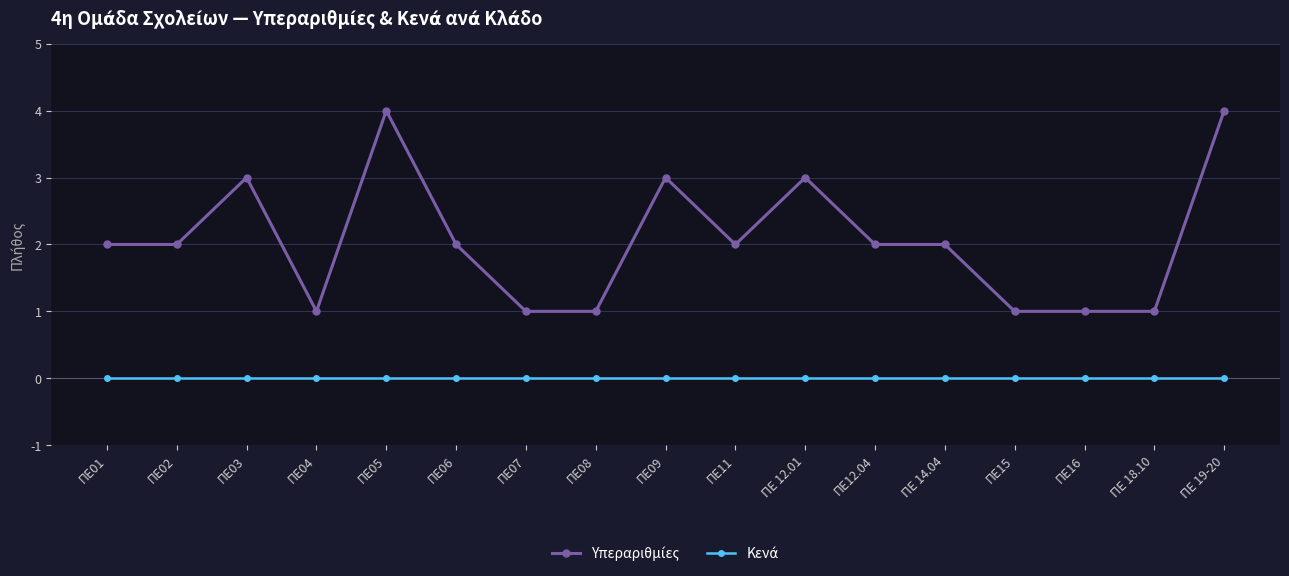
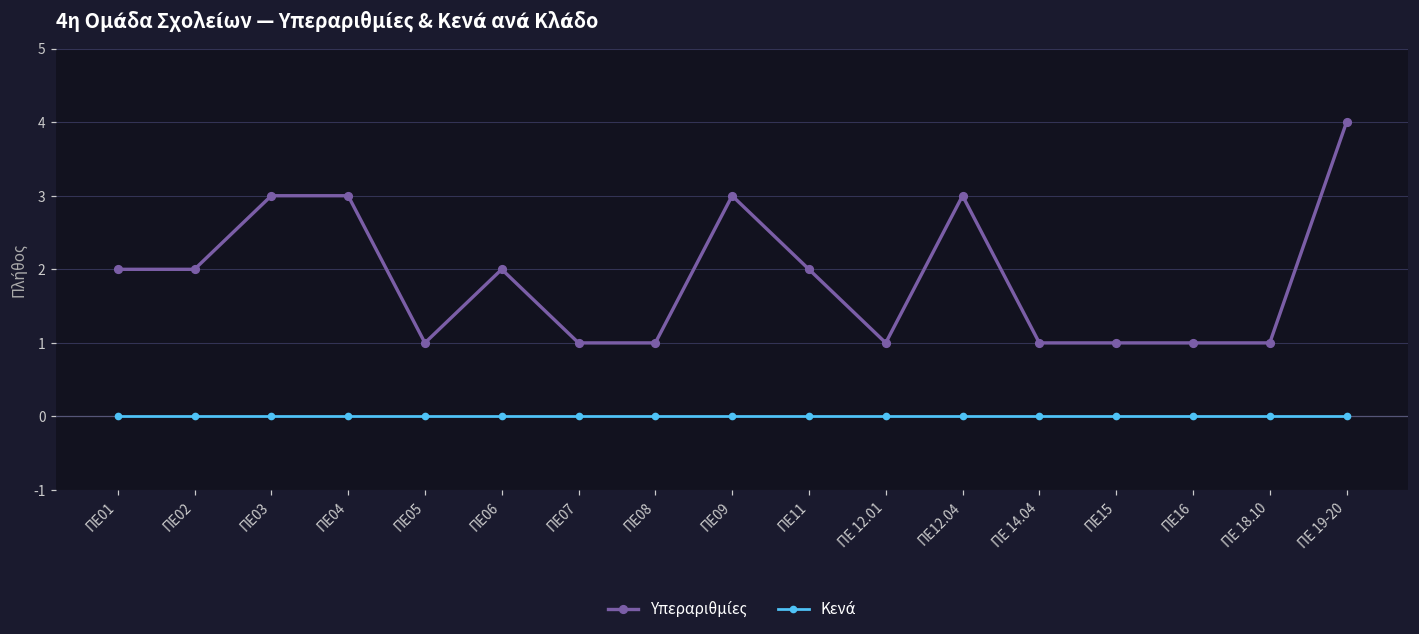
Υπεραριθμίες, ΠΕ04: 1 -> 3
Υπεραριθμίες, ΠΕ05: 4 -> 1
Υπεραριθμίες, ΠΕ 12.01: 3 -> 1
Υπεραριθμίες, ΠΕ12.04: 2 -> 3
Υπεραριθμίες, ΠΕ 14.04: 2 -> 1
